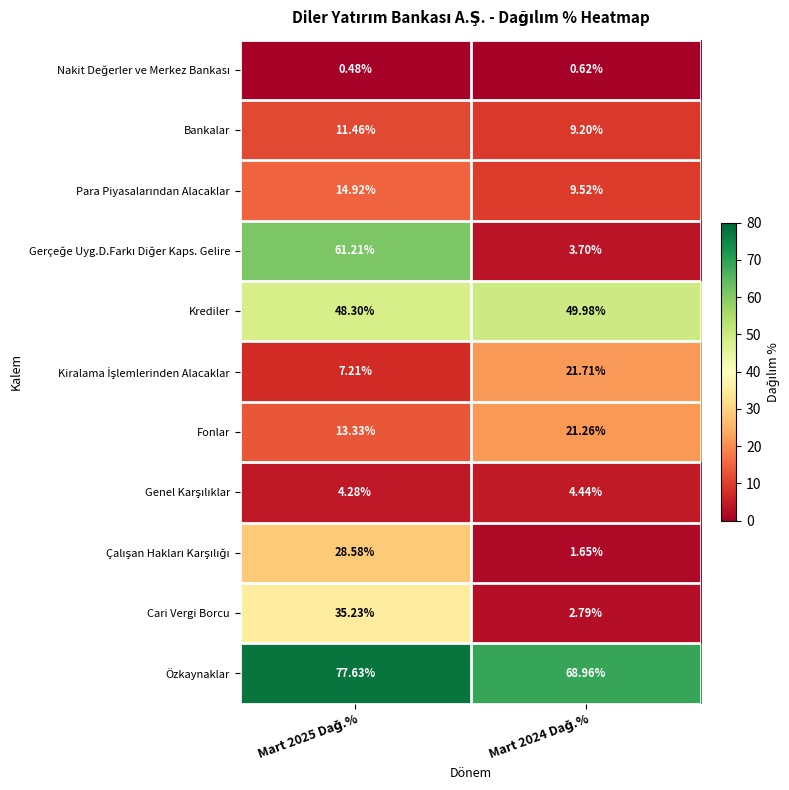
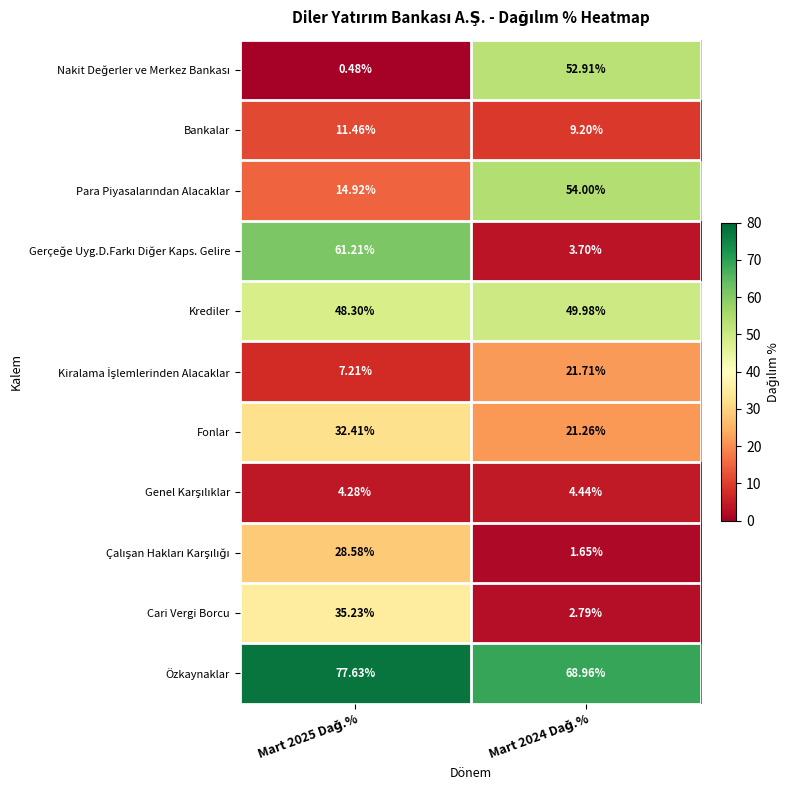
Nakit Değerler ve Merkez Bankası, Mart 2024 Dağ.%: 0.62% -> 52.91%
Para Piyasalarından Alacaklar, Mart 2024 Dağ.%: 9.52% -> 54.00%
Fonlar, Mart 2025 Dağ.%: 13.33% -> 32.41%
